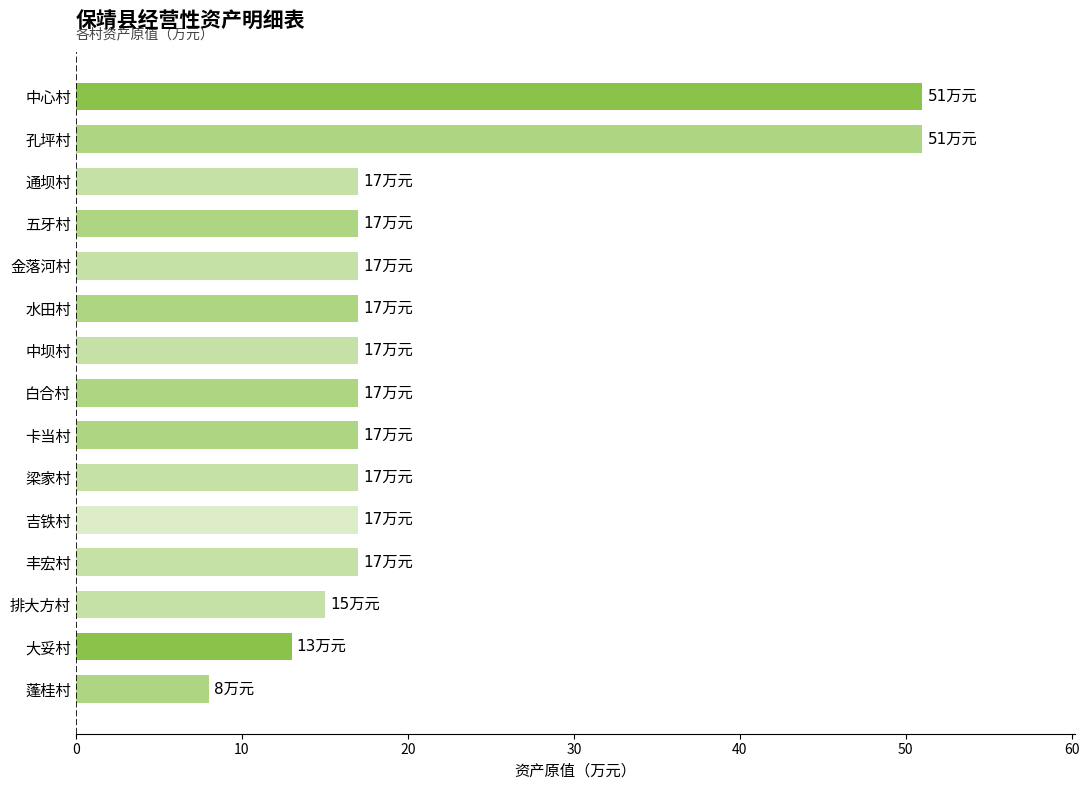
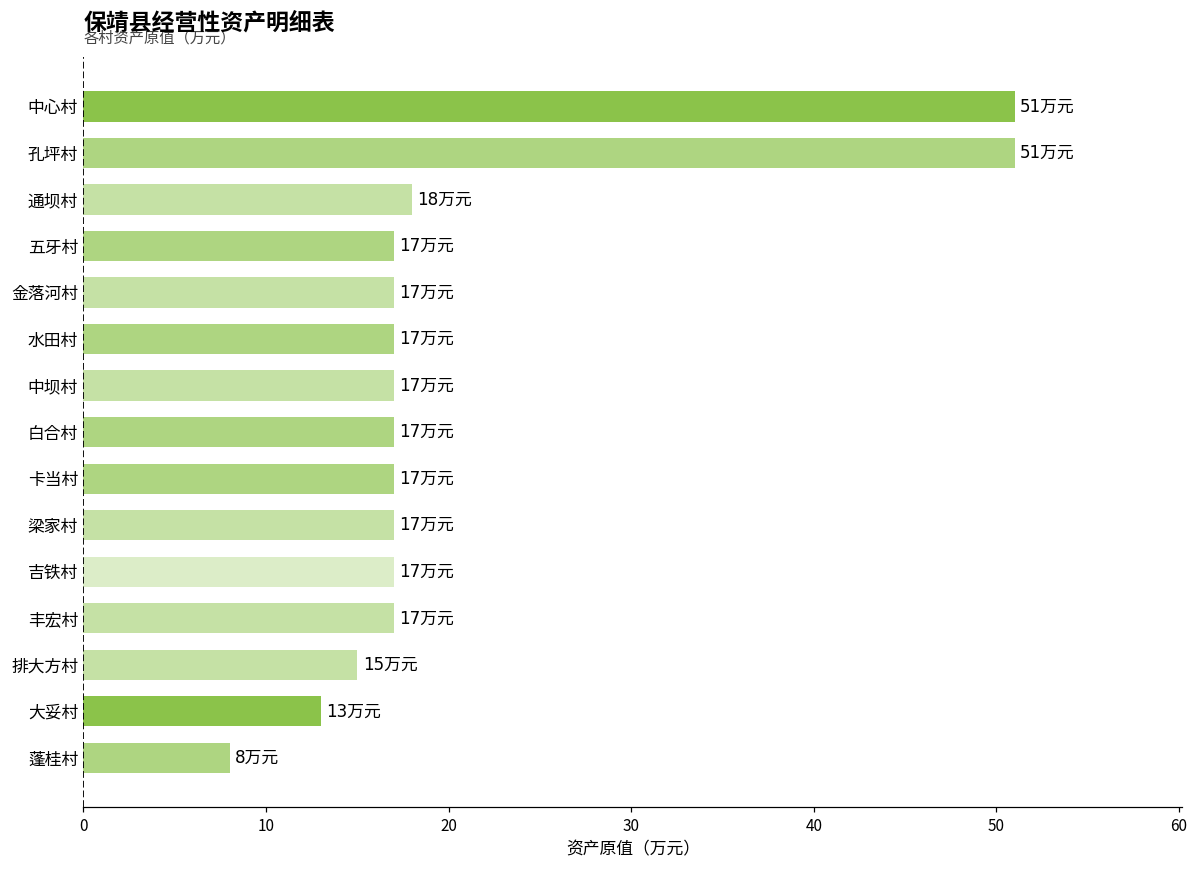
通坝村: 17 -> 18
